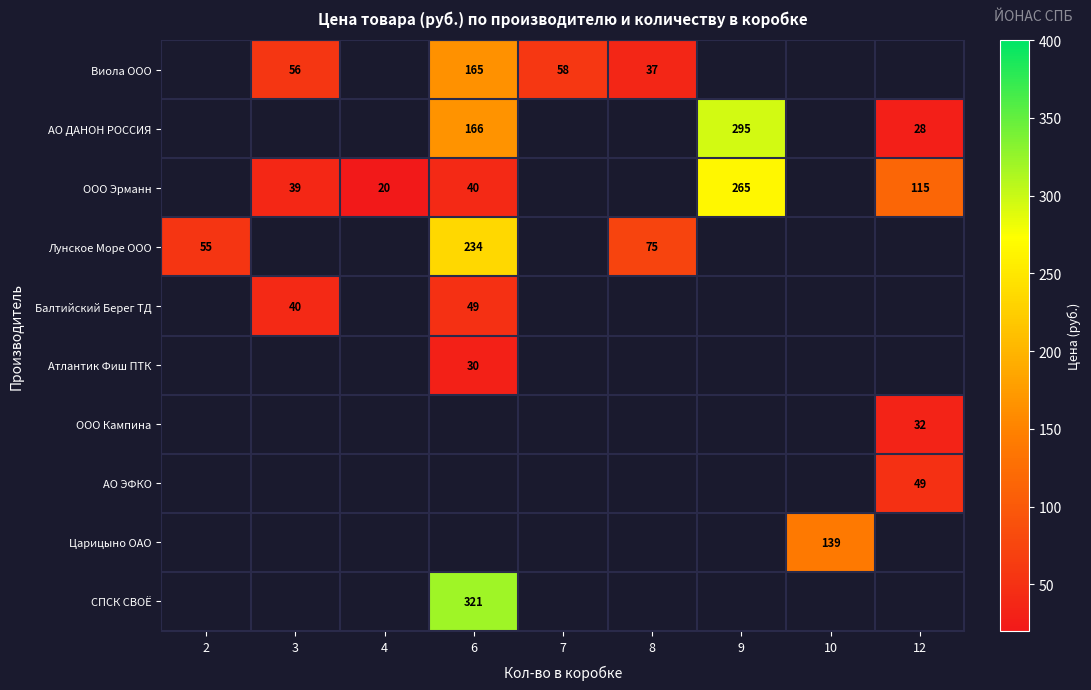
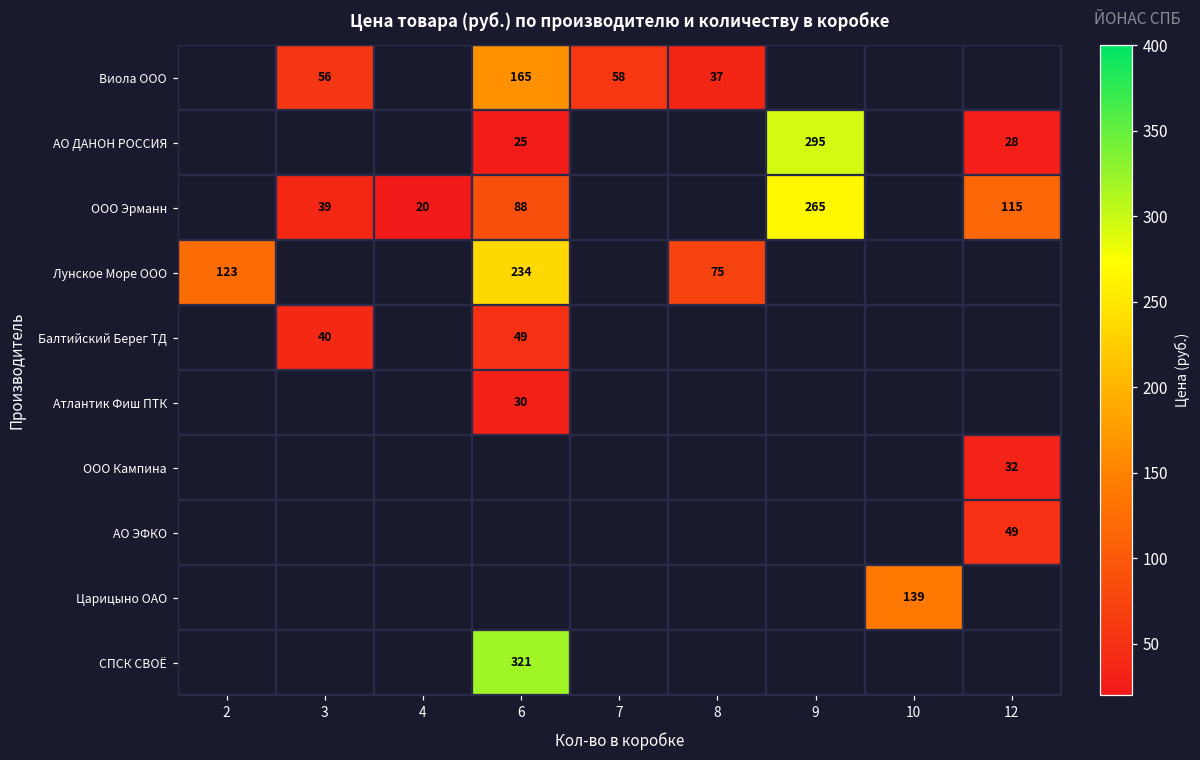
АО ДАНОН РОССИЯ, 6: 166 -> 25
ООО Эрманн, 6: 40 -> 88
Лунское Море ООО, 2: 55 -> 123
